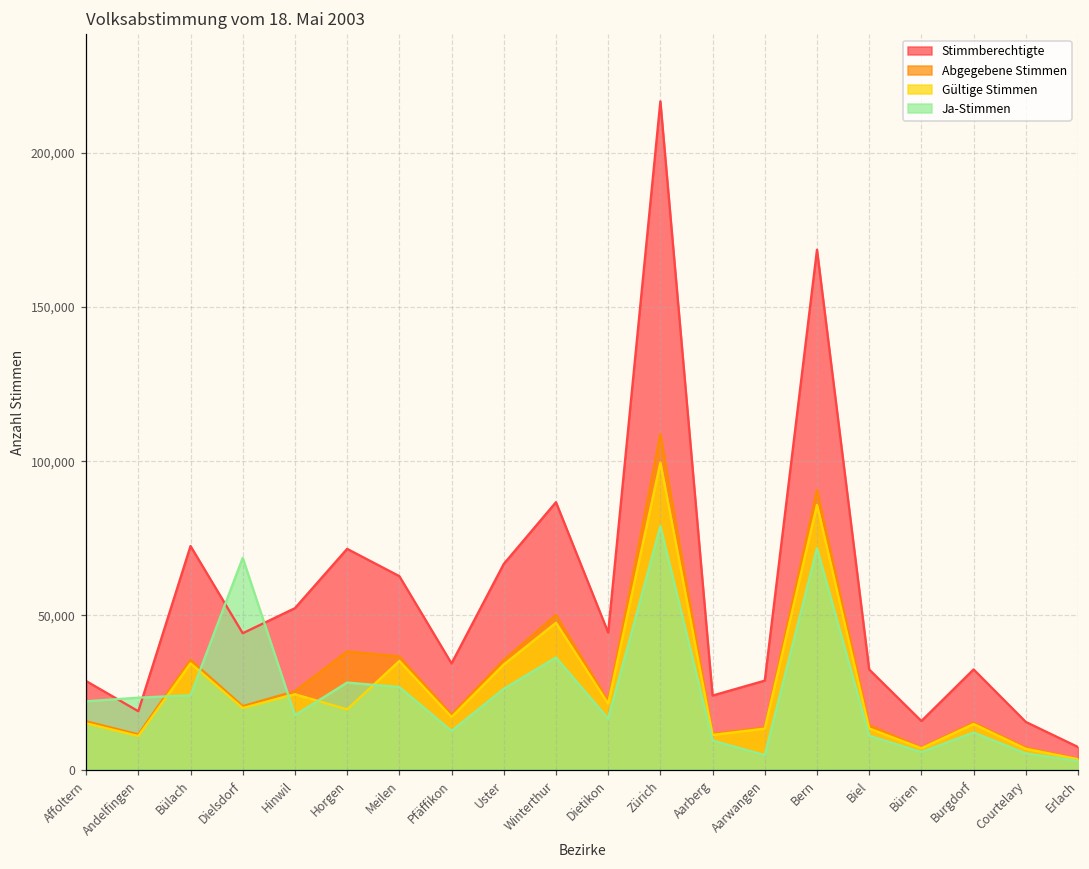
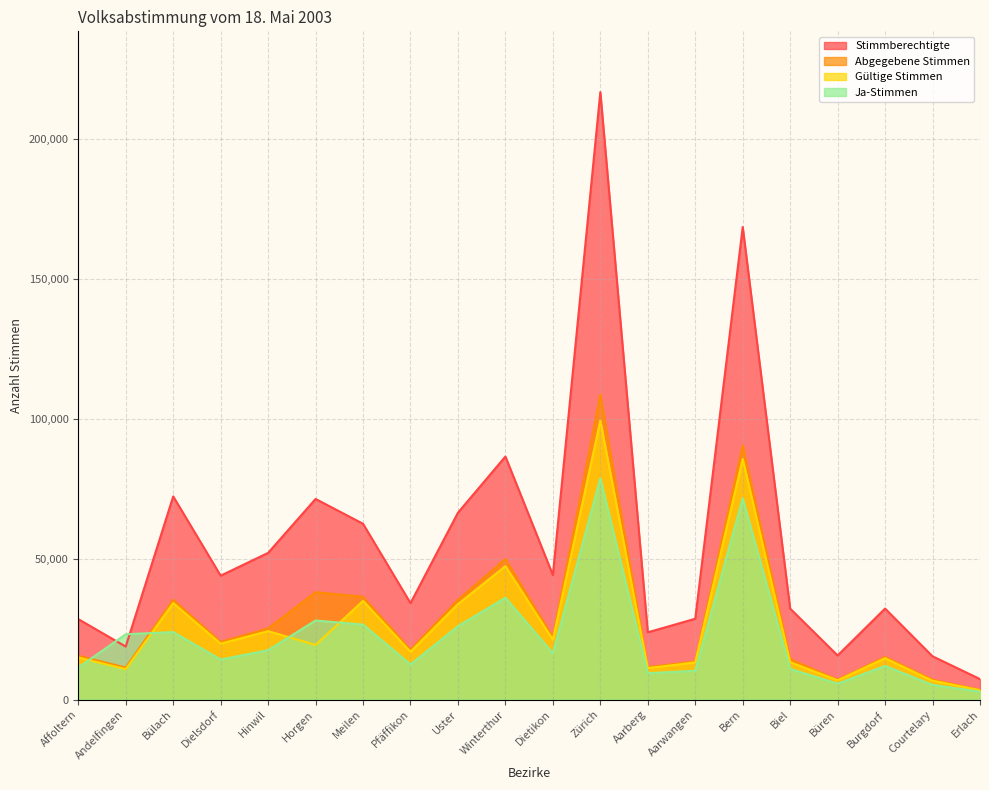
Ja-Stimmen, Affoltern: 22,000 -> 11,000
Ja-Stimmen, Dielsdorf: 69,000 -> 14,000
Ja-Stimmen, Aarwangen: 5,000 -> 10,000
